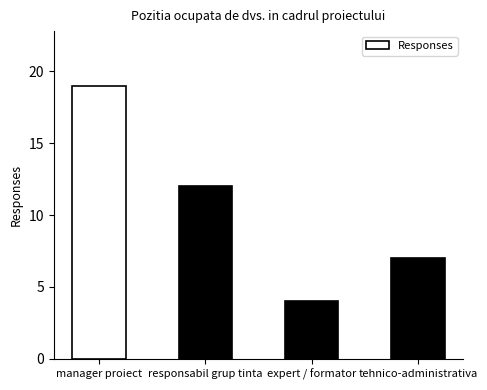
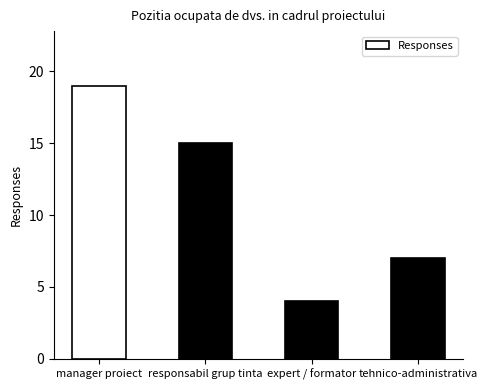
responsabil grup tinta: 12 -> 15
